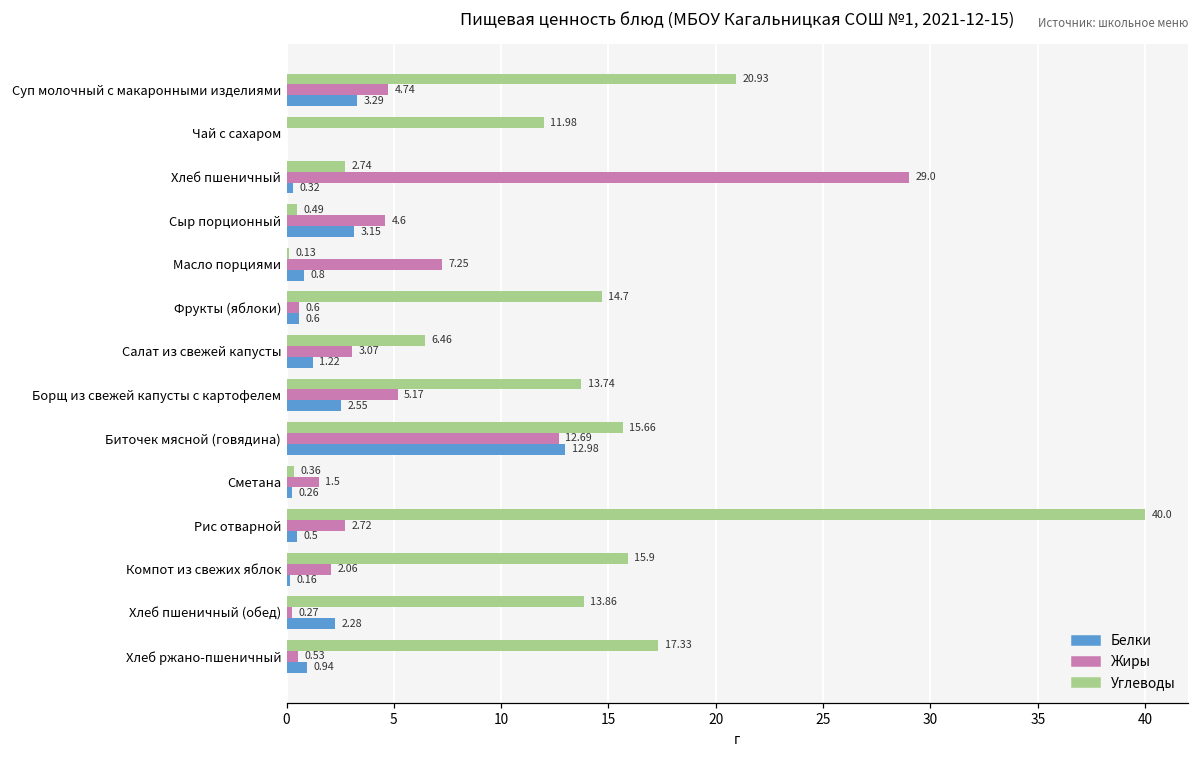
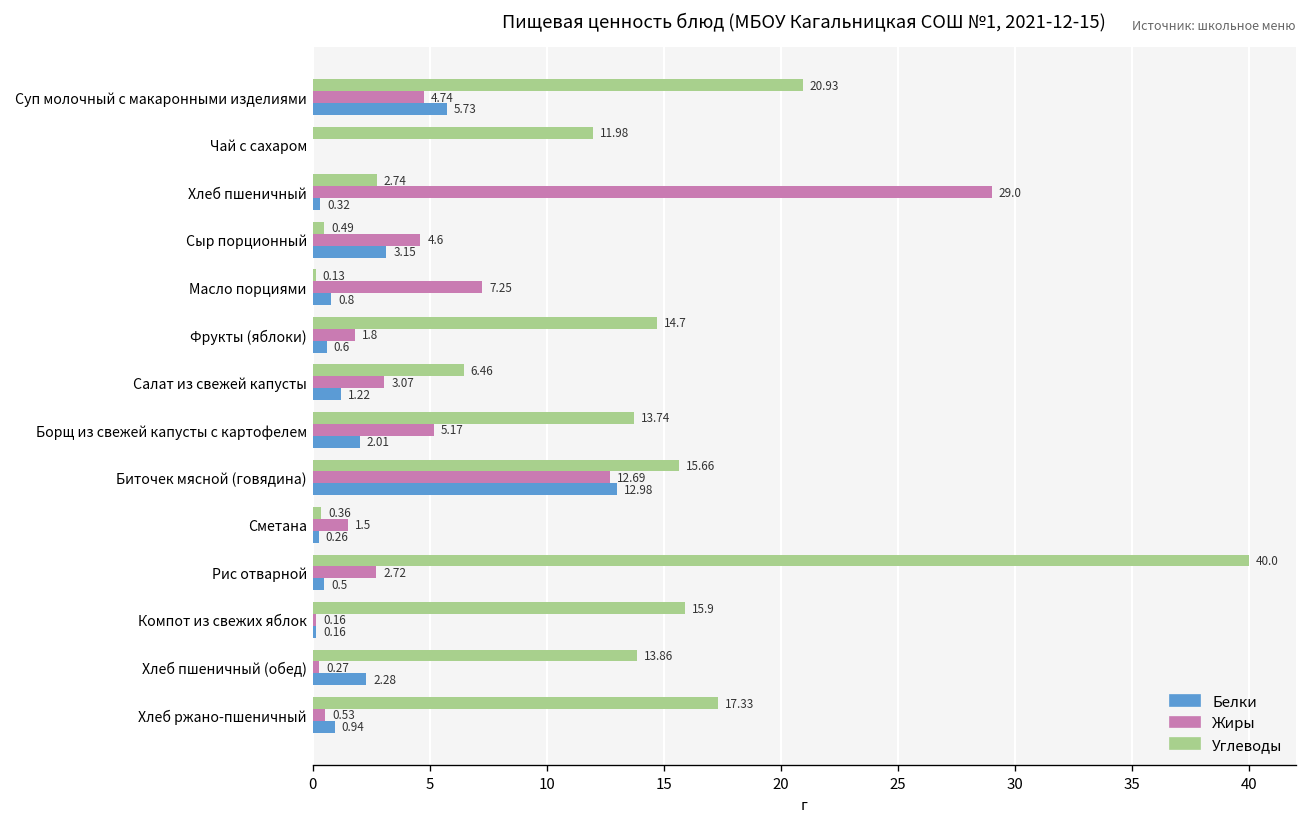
Белки, Суп молочный с макаронными изделиями: 3.29 -> 5.73
Жиры, Фрукты (яблоки): 0.6 -> 1.8
Белки, Борщ из свежей капусты с картофелем: 2.55 -> 2.01
Жиры, Компот из свежих яблок: 2.06 -> 0.16
